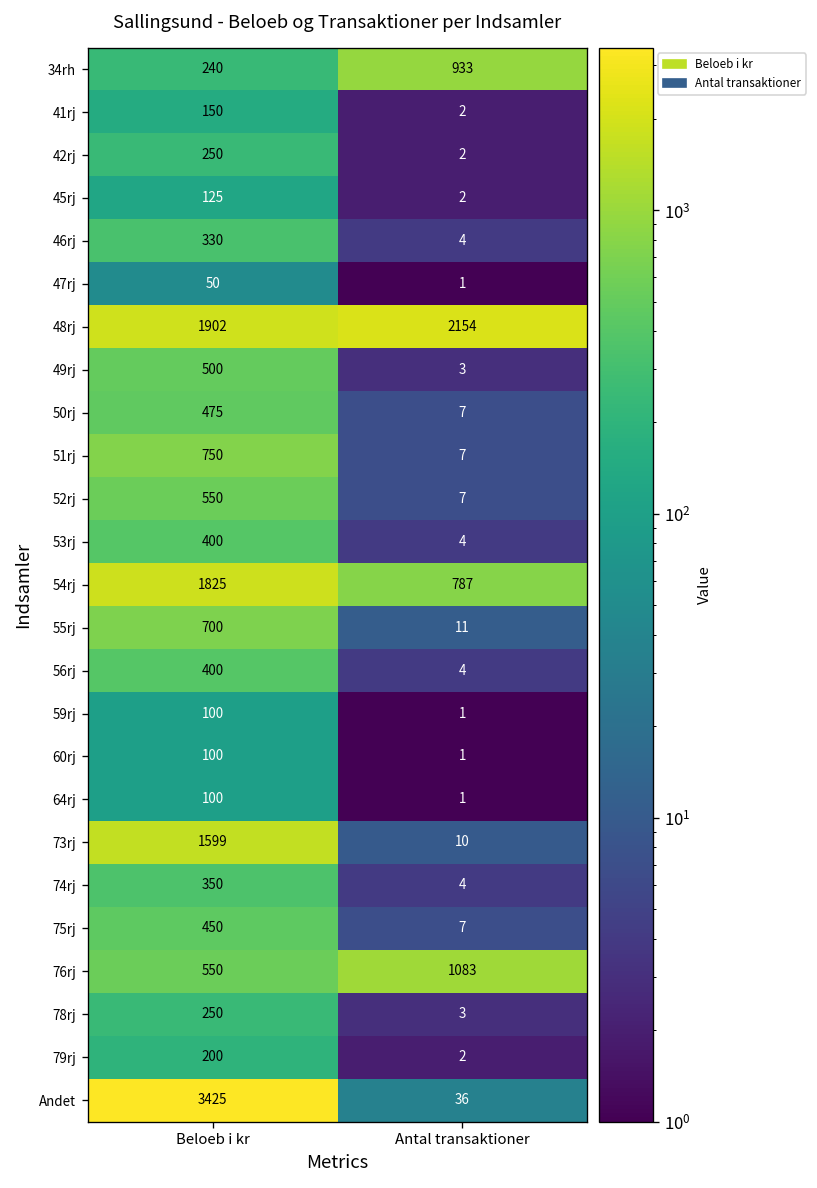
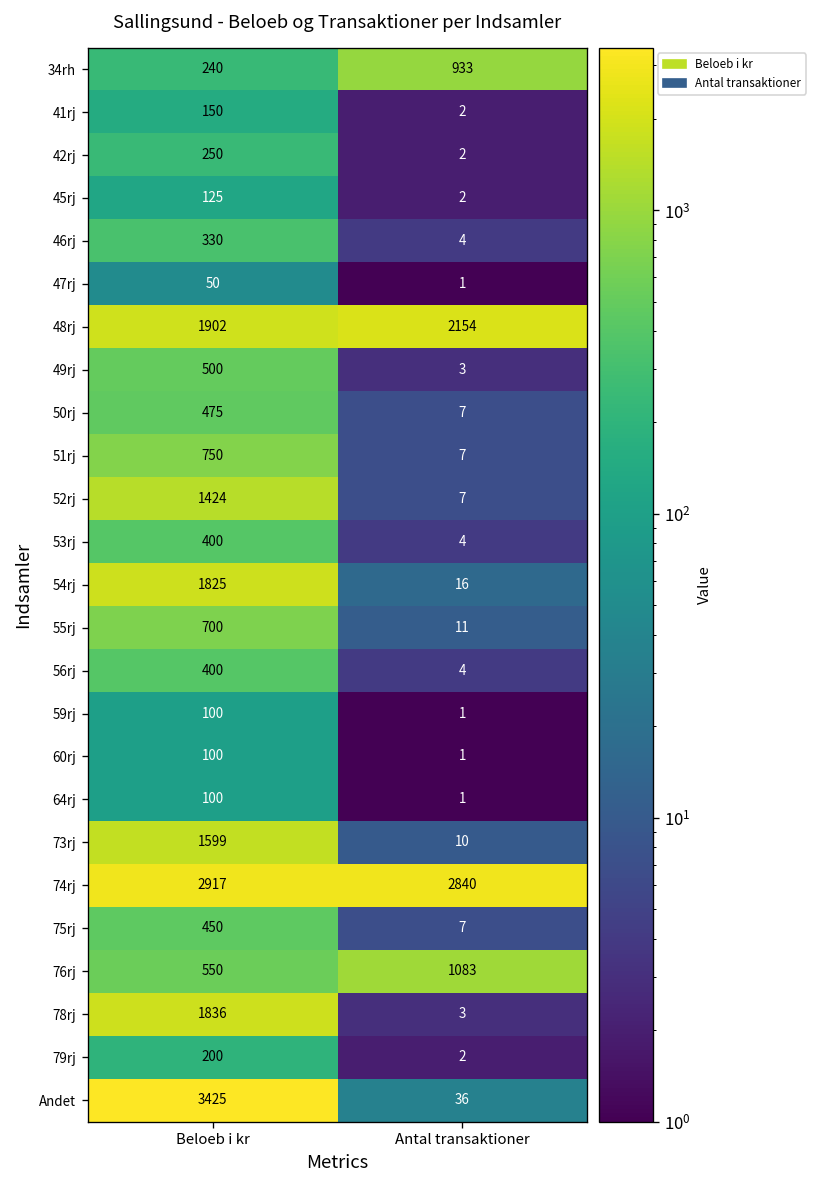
52rj, Beloeb i kr: 550 -> 1424
54rj, Antal transaktioner: 787 -> 16
74rj, Beloeb i kr: 350 -> 2917
74rj, Antal transaktioner: 4 -> 2840
78rj, Beloeb i kr: 250 -> 1836
